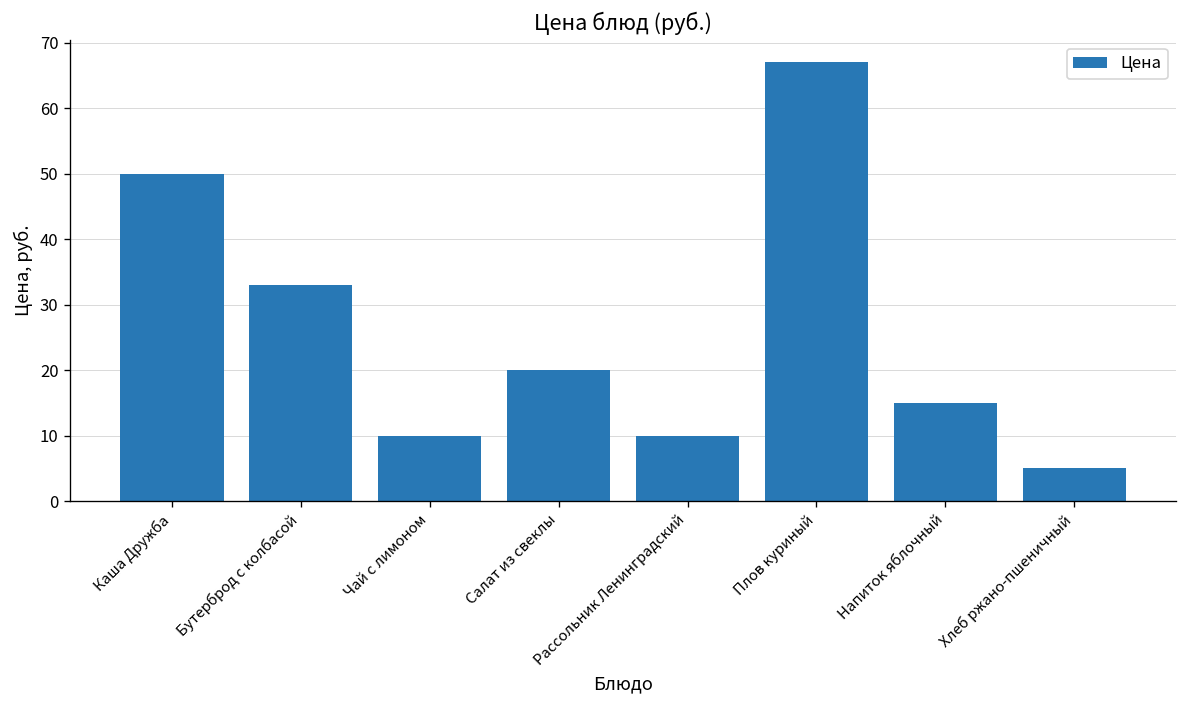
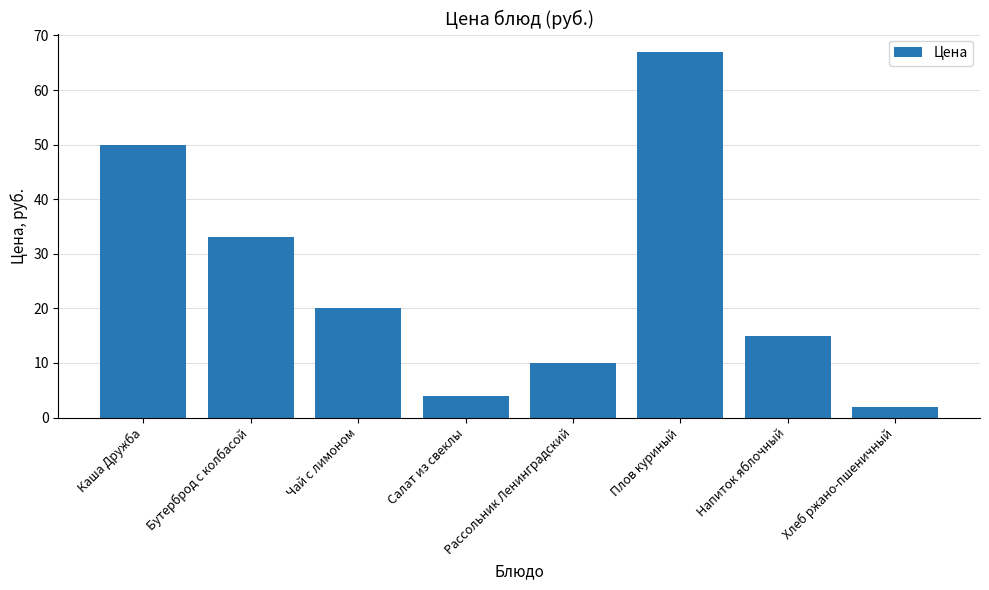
Чай с лимоном: 10 -> 20
Салат из свеклы: 20 -> 4
Хлеб ржано-пшеничный: 5 -> 2
